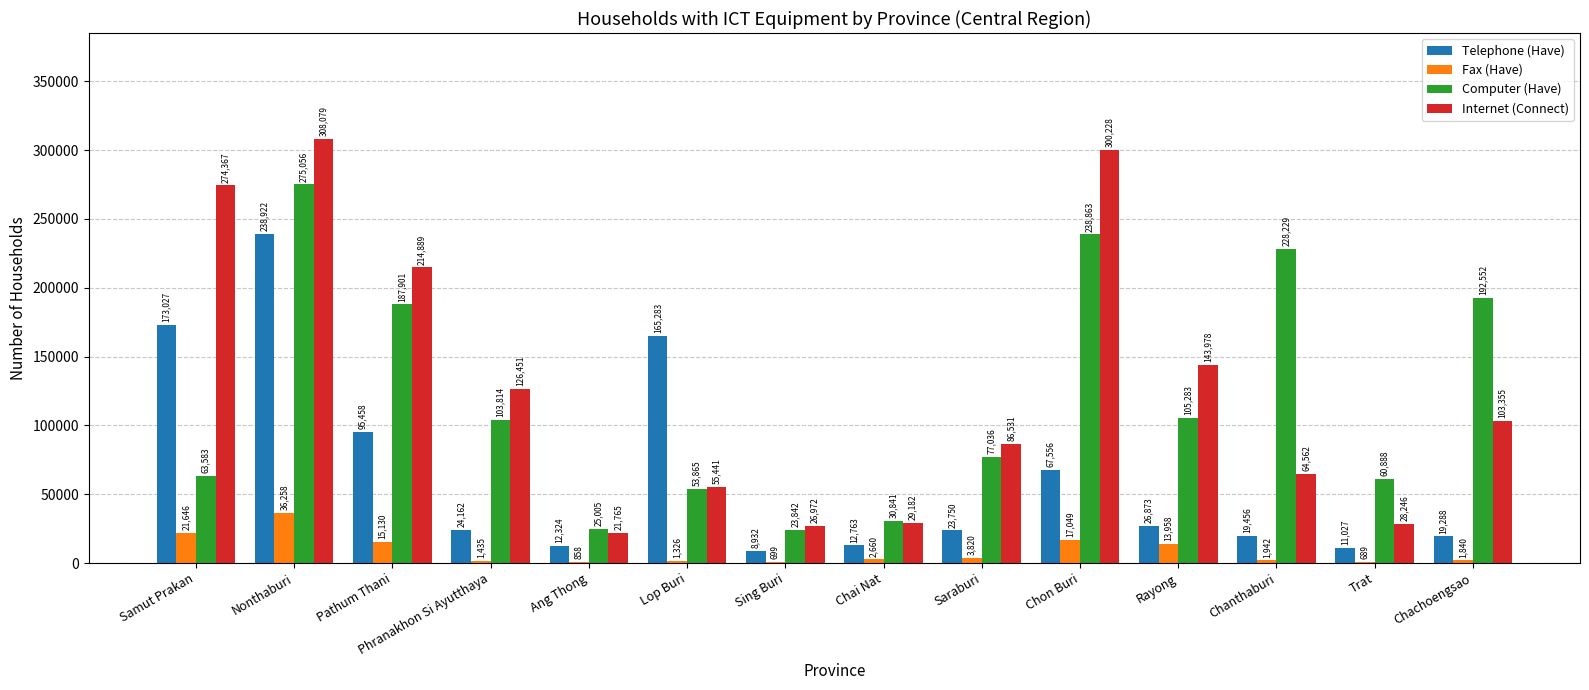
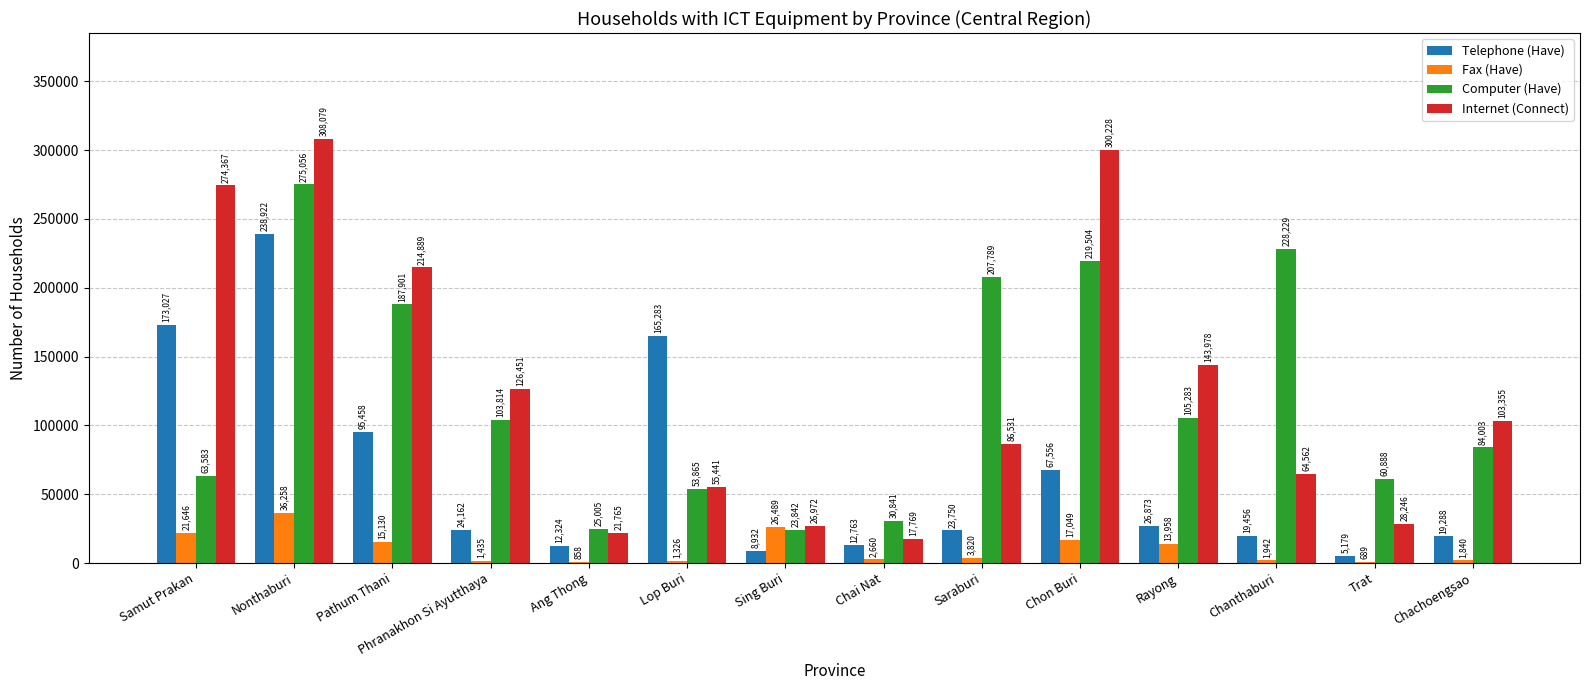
Fax (Have), Sing Buri: 699 -> 26,489
Internet (Connect), Chai Nat: 29,182 -> 17,769
Computer (Have), Saraburi: 77,036 -> 207,789
Computer (Have), Chon Buri: 238,863 -> 219,504
Telephone (Have), Trat: 11,027 -> 5,179
Computer (Have), Chachoengsao: 192,552 -> 84,003
